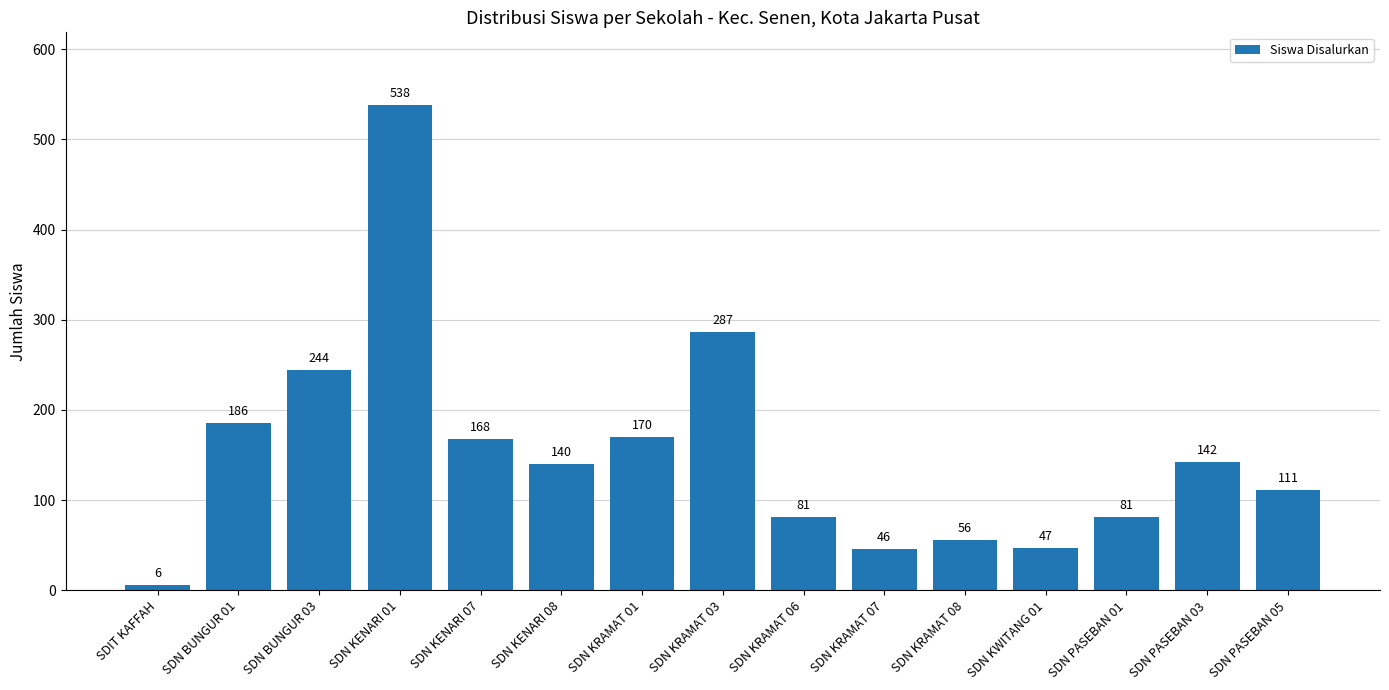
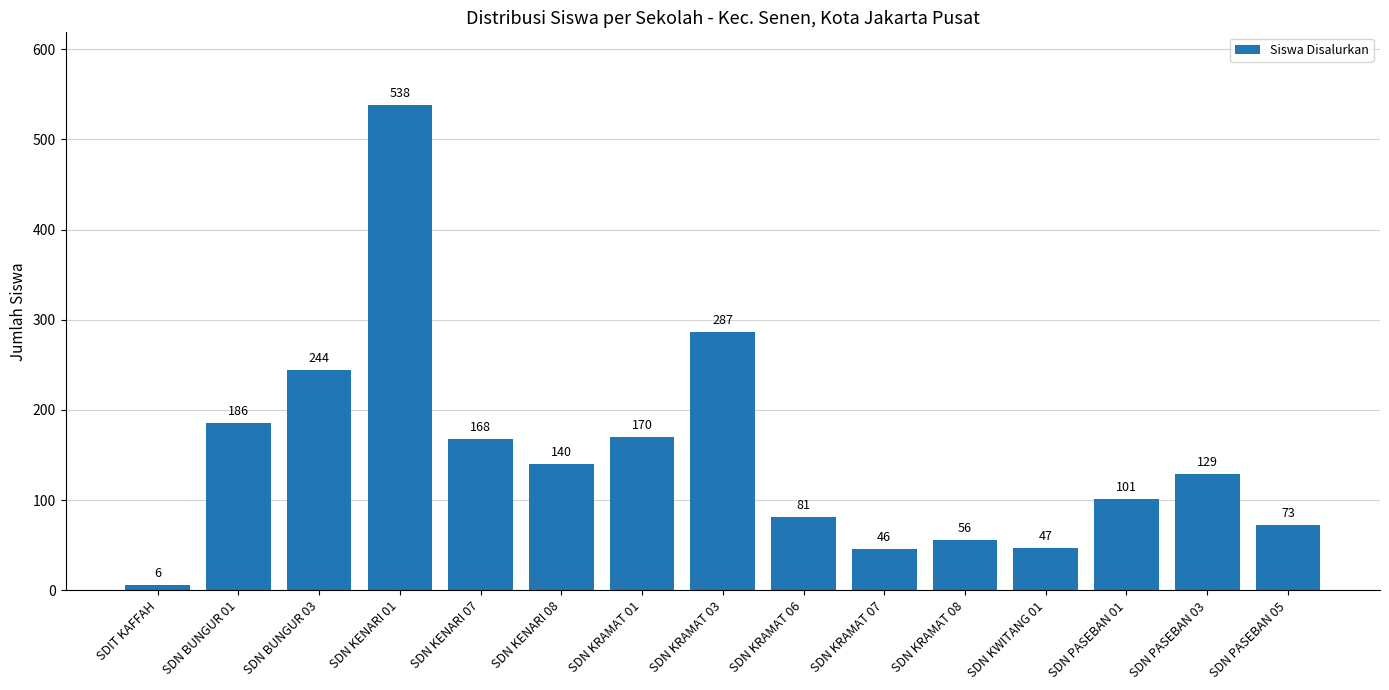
SDN PASEBAN 01: 81 -> 101
SDN PASEBAN 03: 142 -> 129
SDN PASEBAN 05: 111 -> 73
